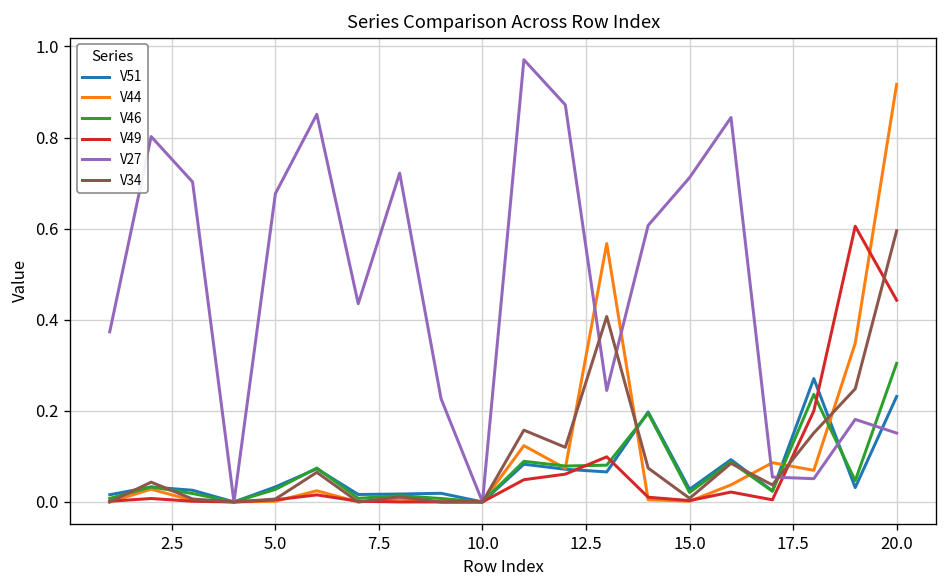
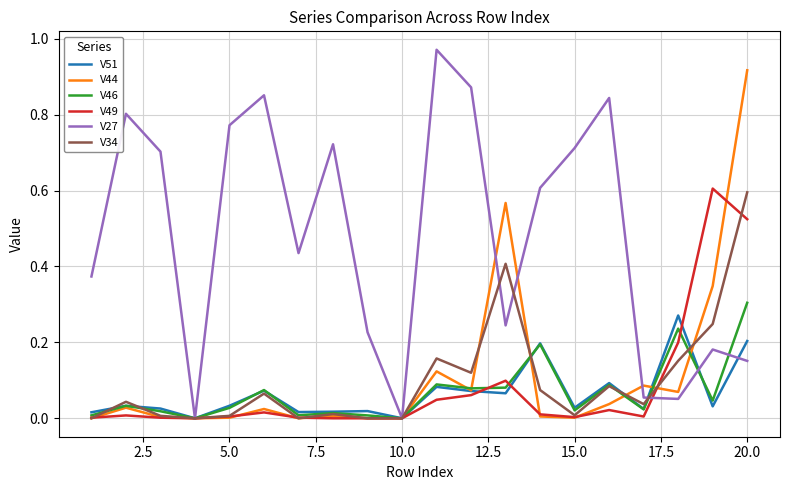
V27, 5.0: 0.68 -> 0.77
V51, 20.0: 0.23 -> 0.20
V49, 20.0: 0.44 -> 0.52
